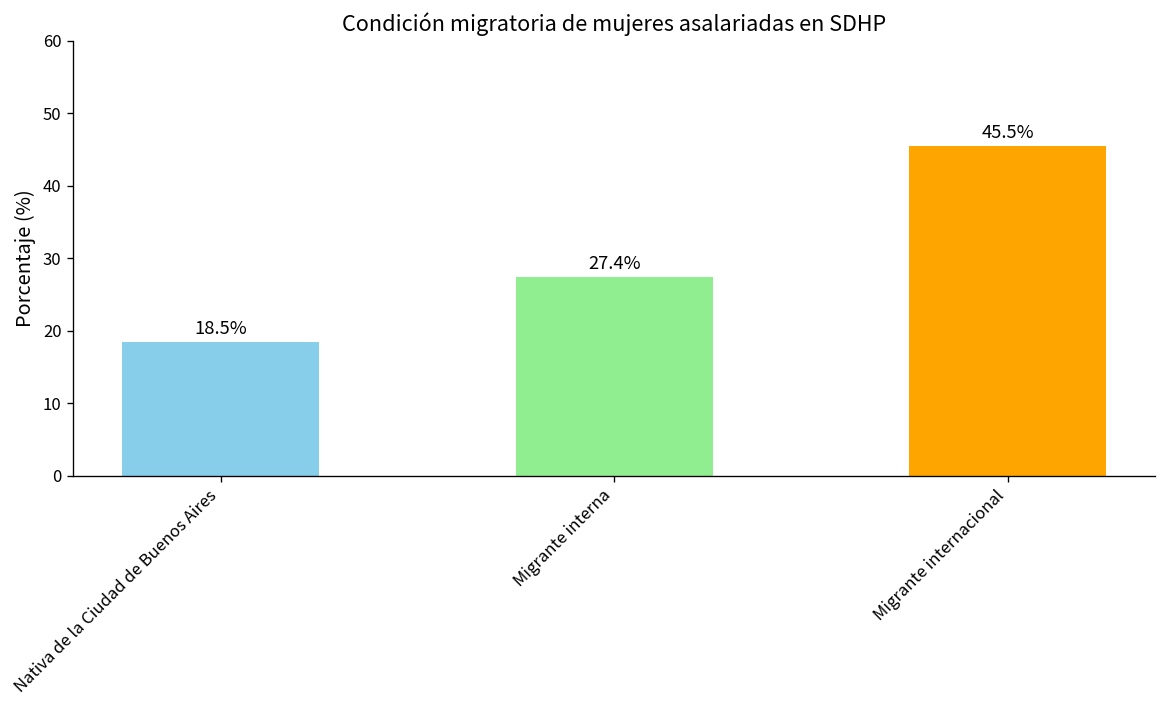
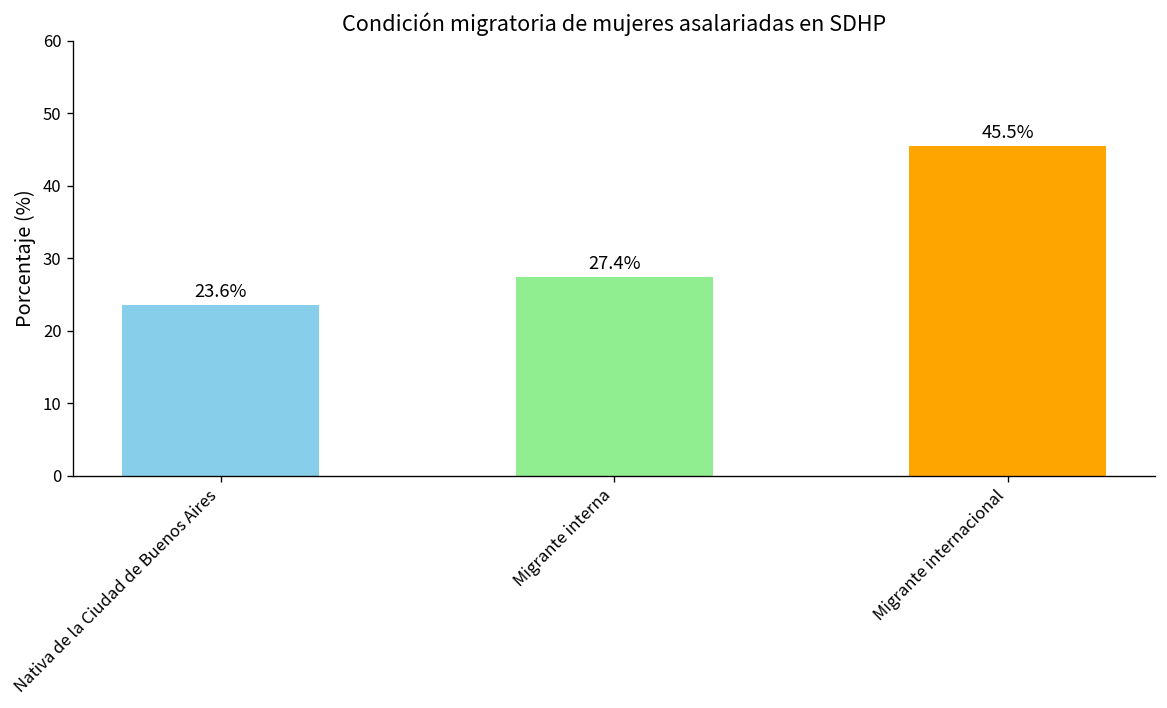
Nativa de la Ciudad de Buenos Aires: 18.5% -> 23.6%
